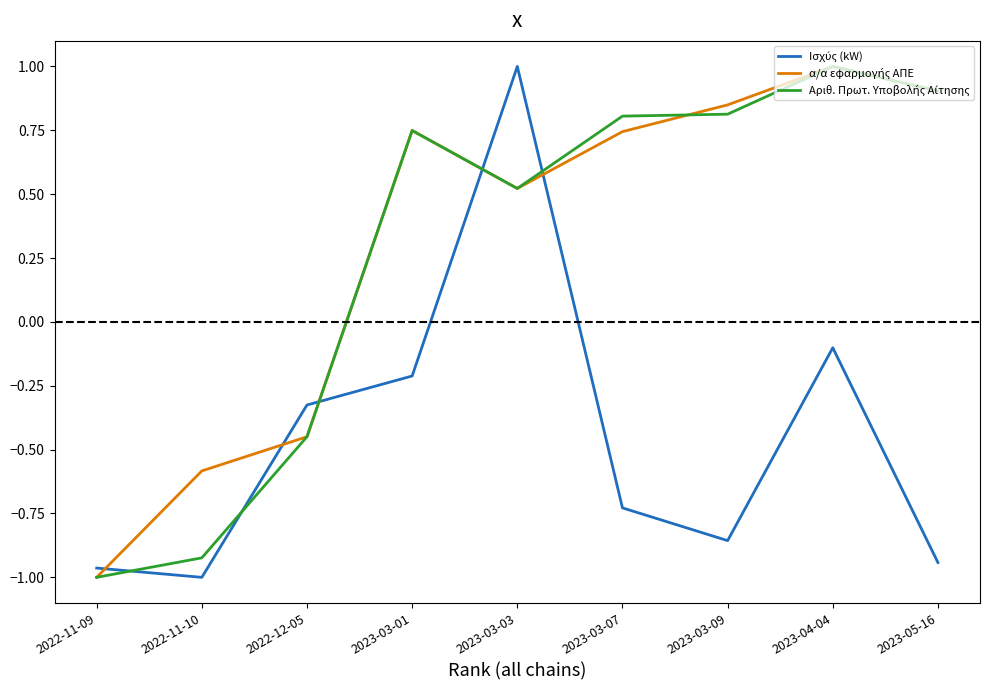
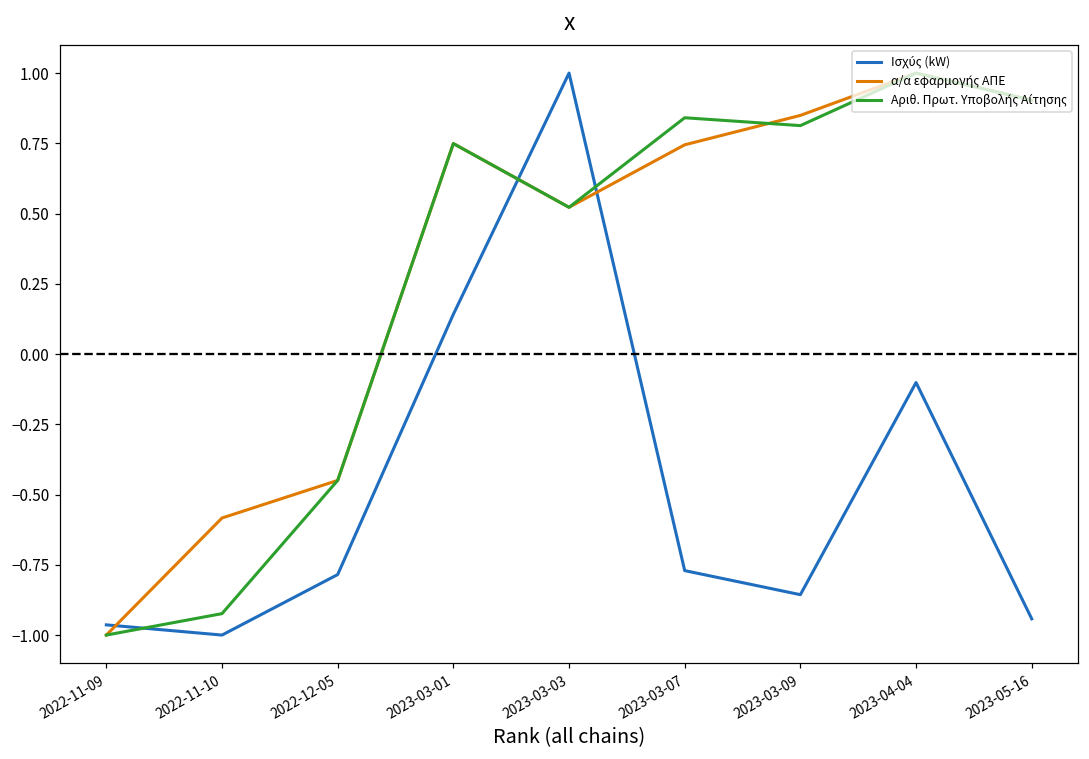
Ισχύς (kW), 2022-12-05: -0.33 -> -0.78
Ισχύς (kW), 2023-03-01: -0.21 -> 0.14
Ισχύς (kW), 2023-03-07: -0.73 -> -0.77
Αριθ. Πρωτ. Υποβολής Αίτησης, 2023-03-07: 0.81 -> 0.84
